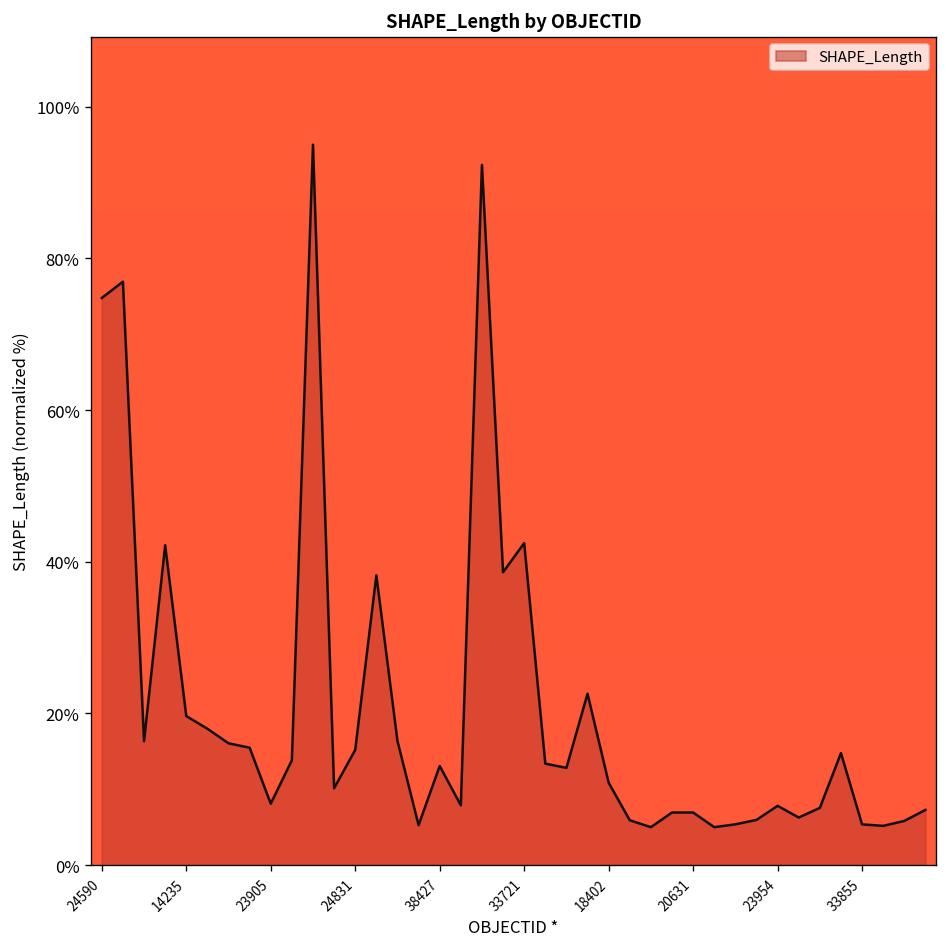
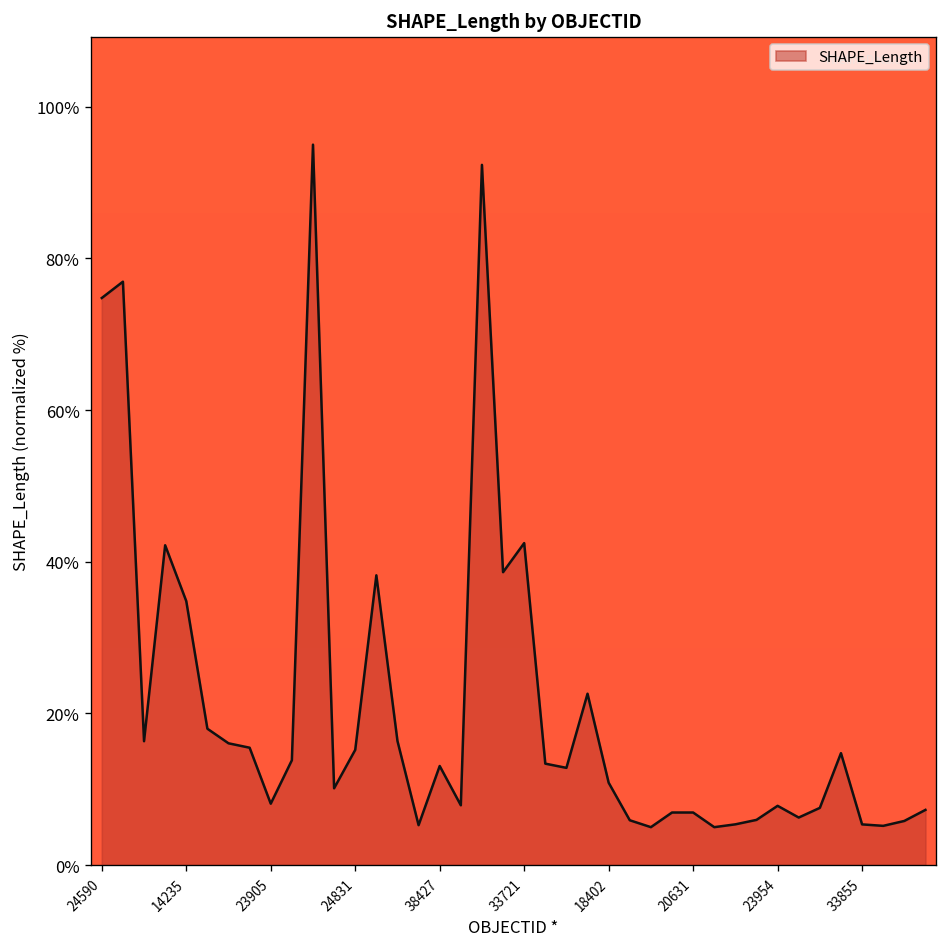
14235: 20% -> 35%
